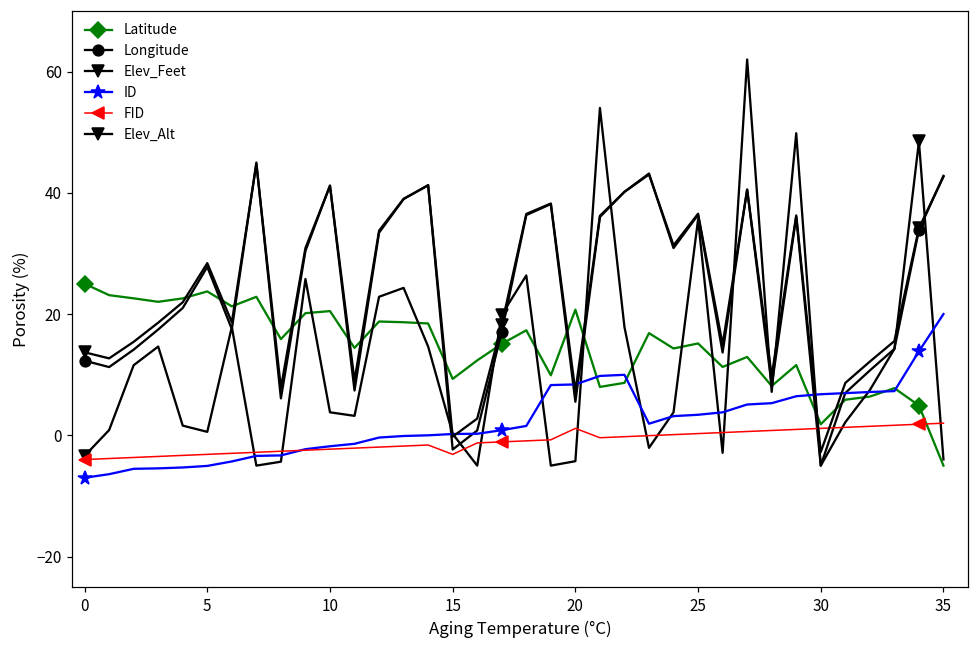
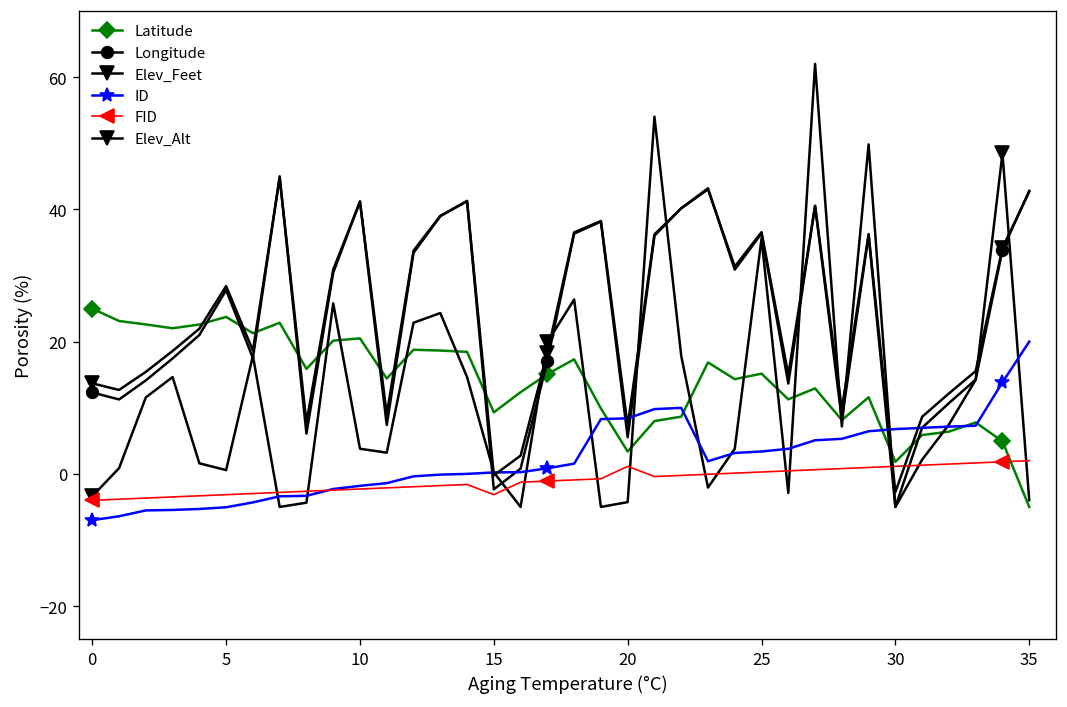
Latitude, 20: 21 -> 3
